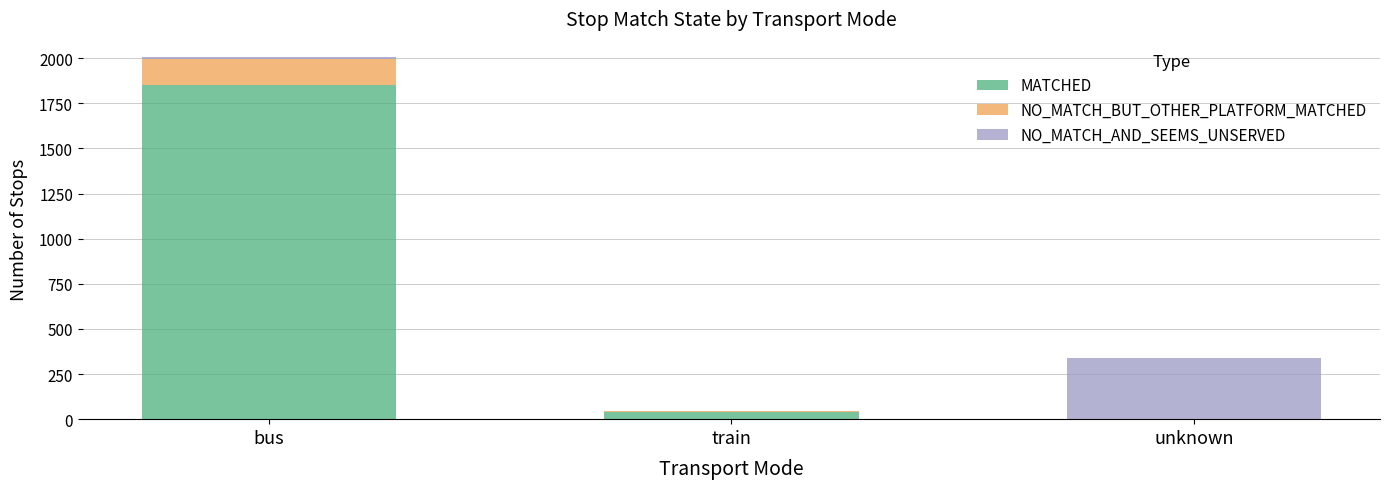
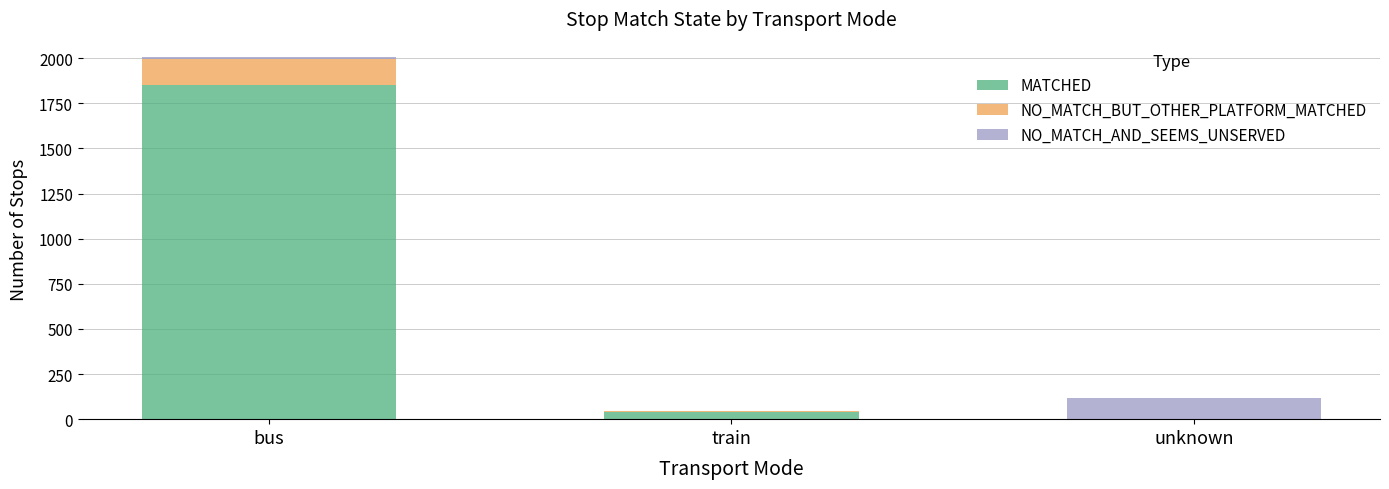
NO_MATCH_AND_SEEMS_UNSERVED, unknown: 340 -> 120
